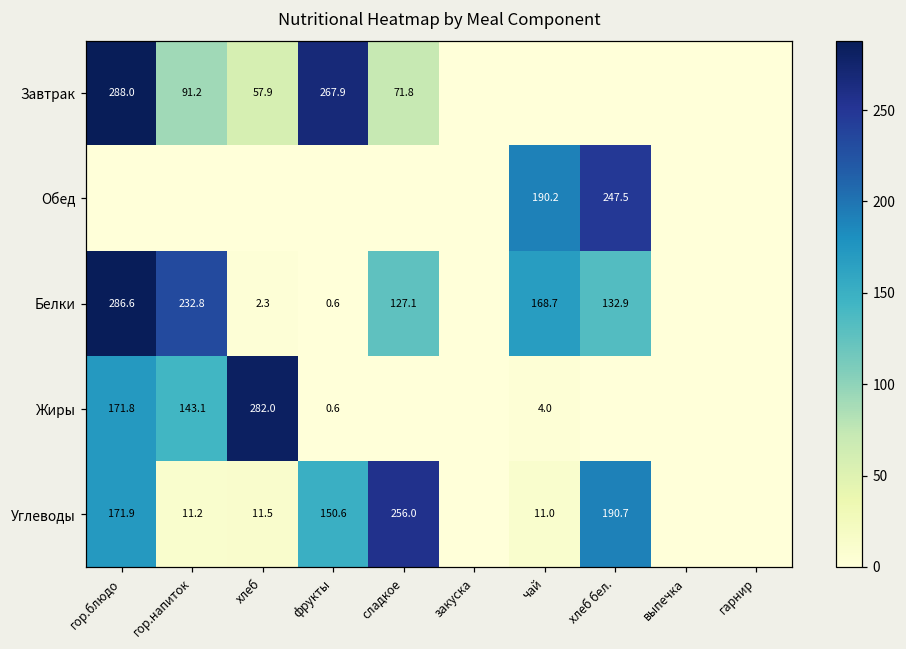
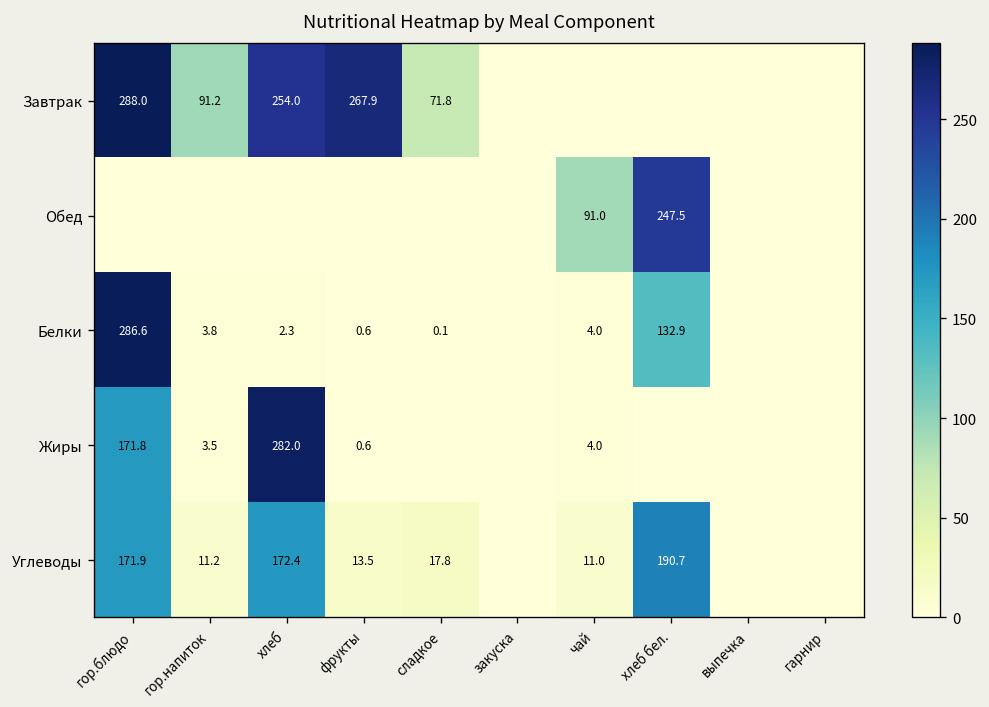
Завтрак, хлеб: 57.9 -> 254.0
Обед, чай: 190.2 -> 91.0
Белки, гор.напиток: 232.8 -> 3.8
Белки, сладкое: 127.1 -> 0.1
Белки, чай: 168.7 -> 4.0
Жиры, гор.напиток: 143.1 -> 3.5
Углеводы, хлеб: 11.5 -> 172.4
Углеводы, фрукты: 150.6 -> 13.5
Углеводы, сладкое: 256.0 -> 17.8
